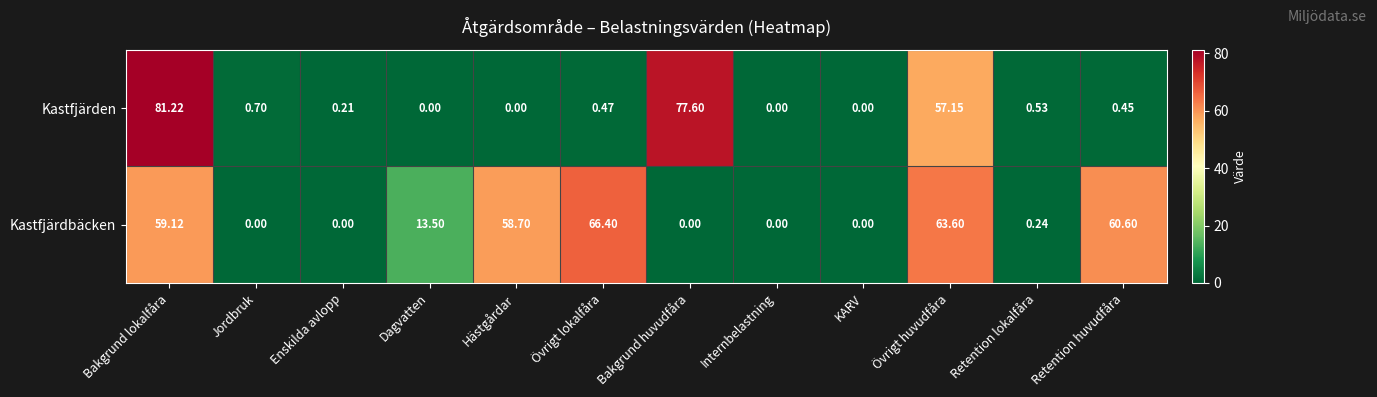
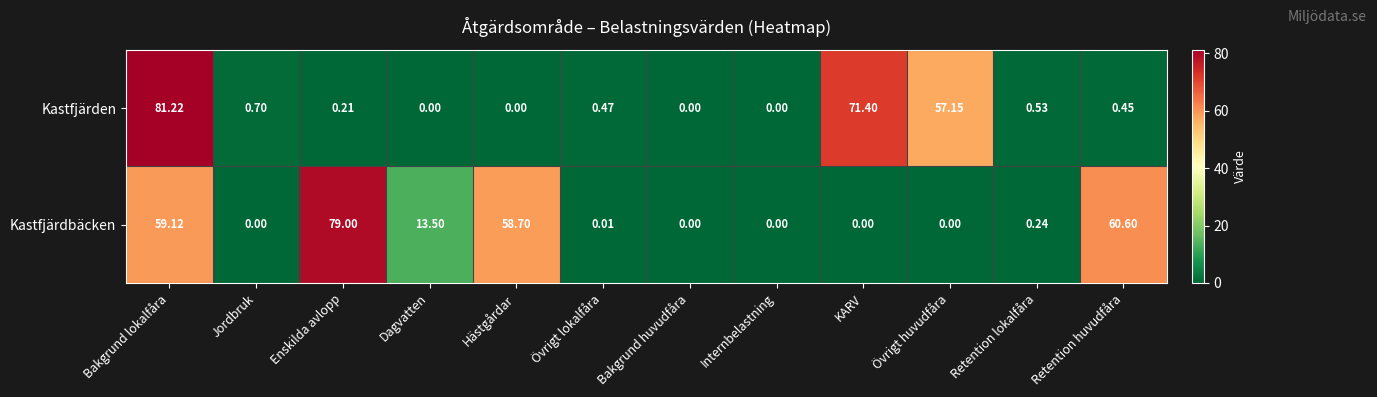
Kastfjärden, Bakgrund huvudfåra: 77.60 -> 0.00
Kastfjärden, KARV: 0.00 -> 71.40
Kastfjärdbäcken, Enskilda avlopp: 0.00 -> 79.00
Kastfjärdbäcken, Övrigt lokalfåra: 66.40 -> 0.01
Kastfjärdbäcken, Övrigt huvudfåra: 63.60 -> 0.00
